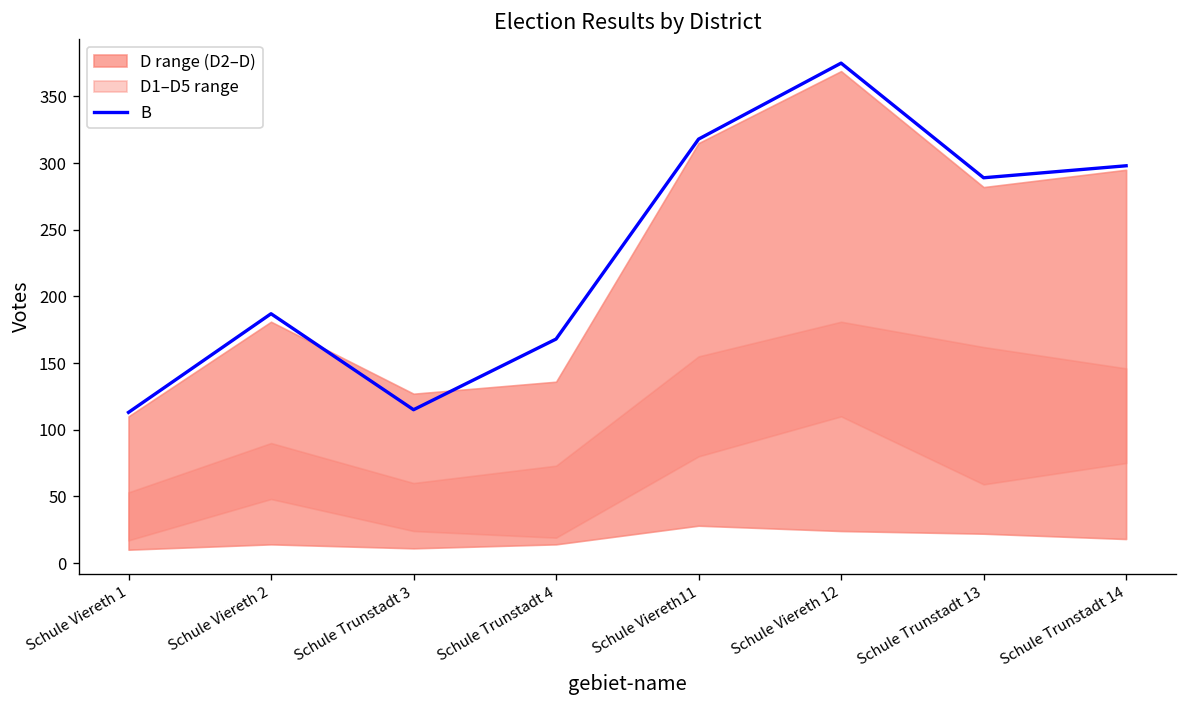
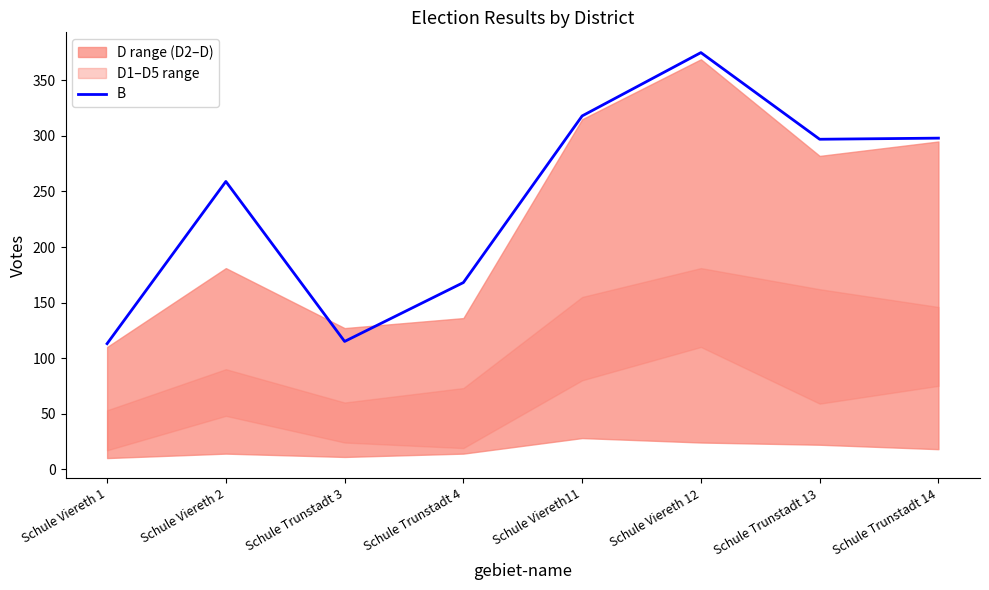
B, Schule Viereth 2: 187 -> 259
B, Schule Trunstadt 13: 289 -> 297
